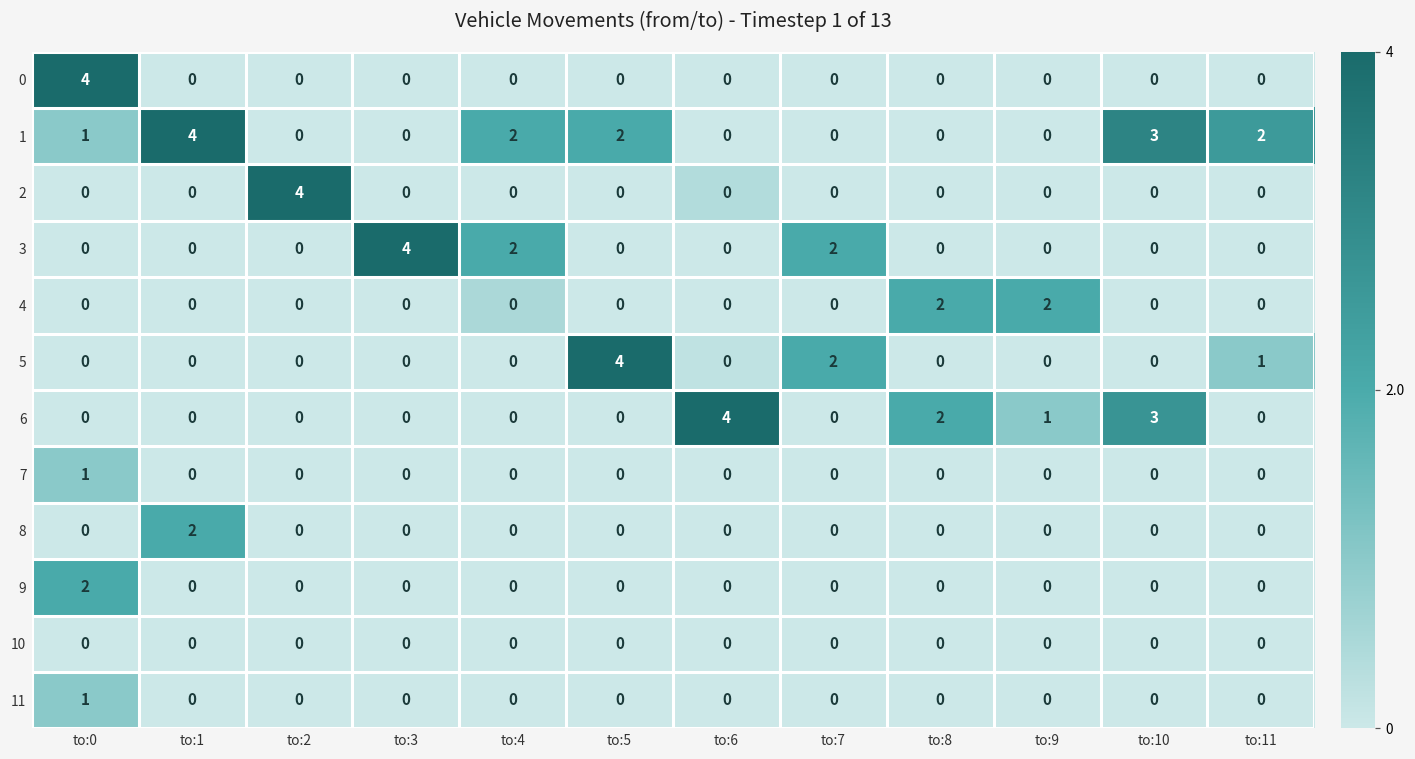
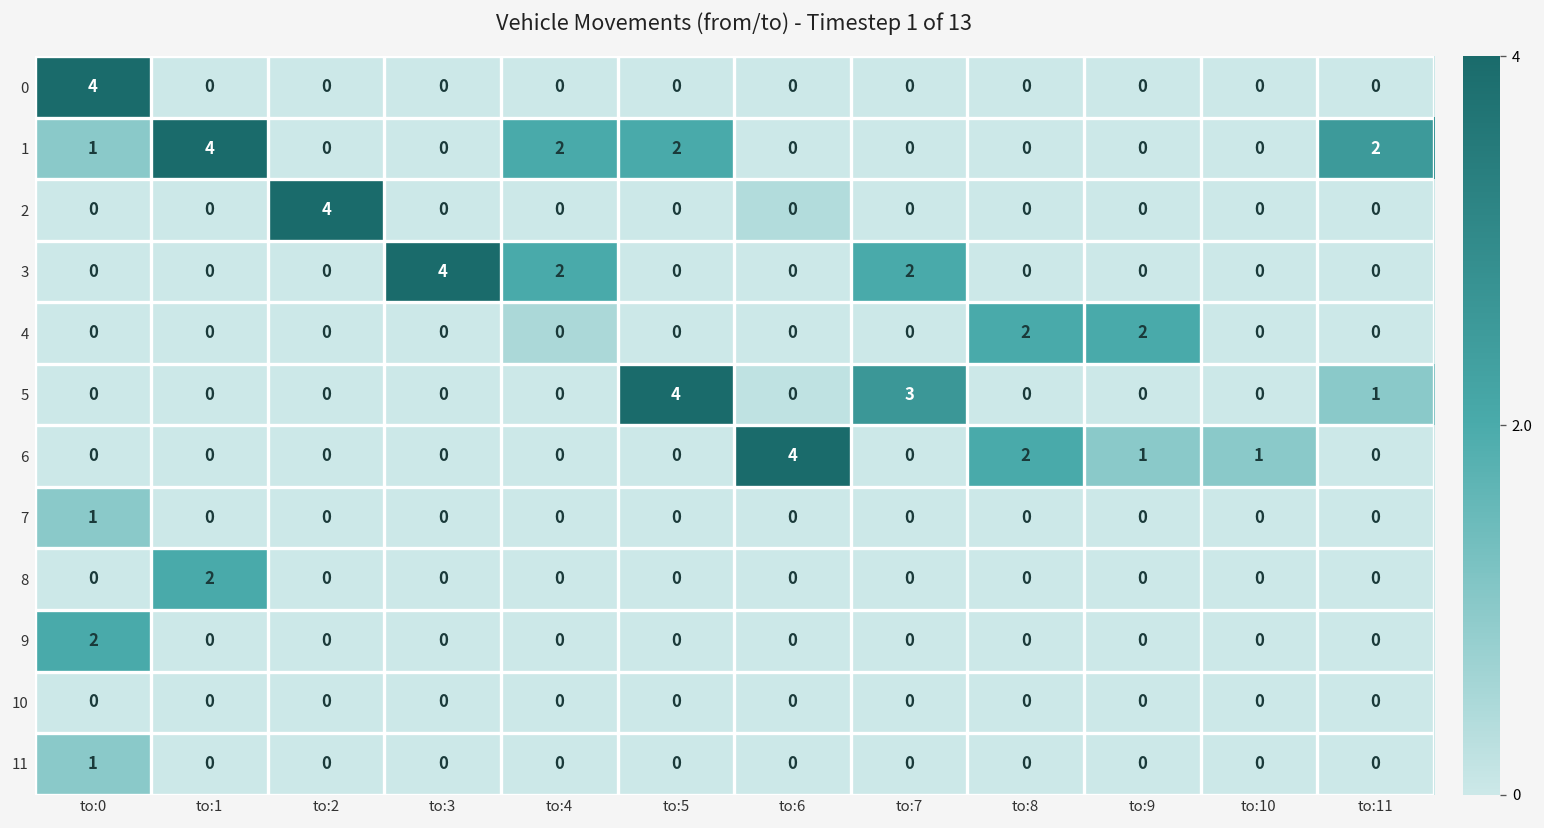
1, to:10: 3 -> 0
5, to:7: 2 -> 3
6, to:10: 3 -> 1
